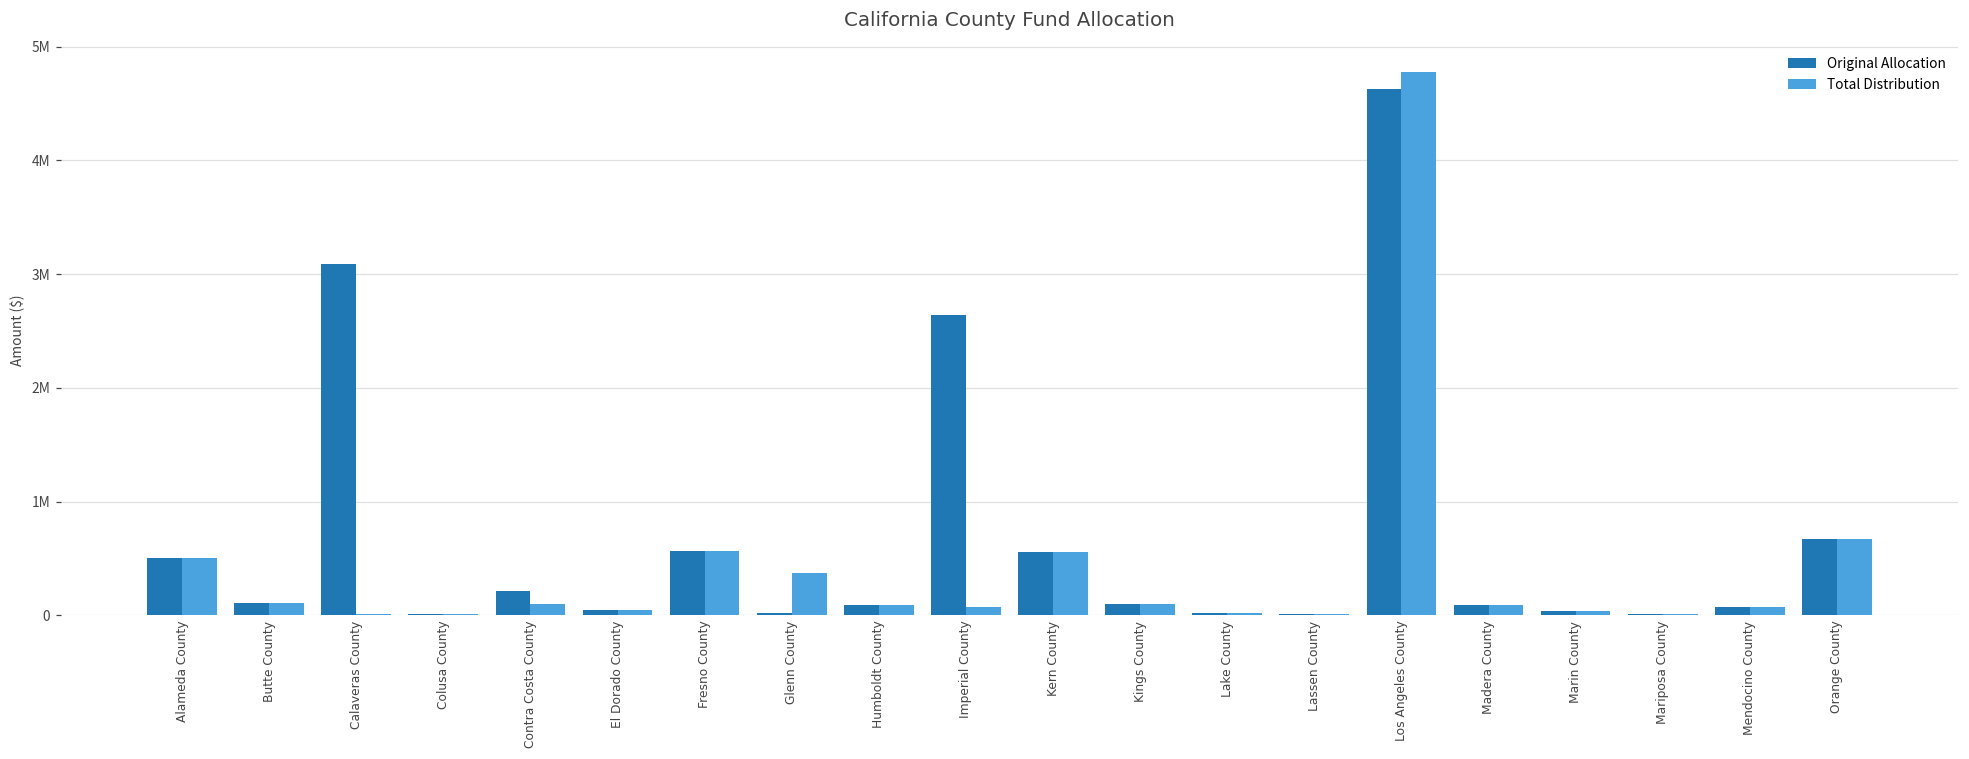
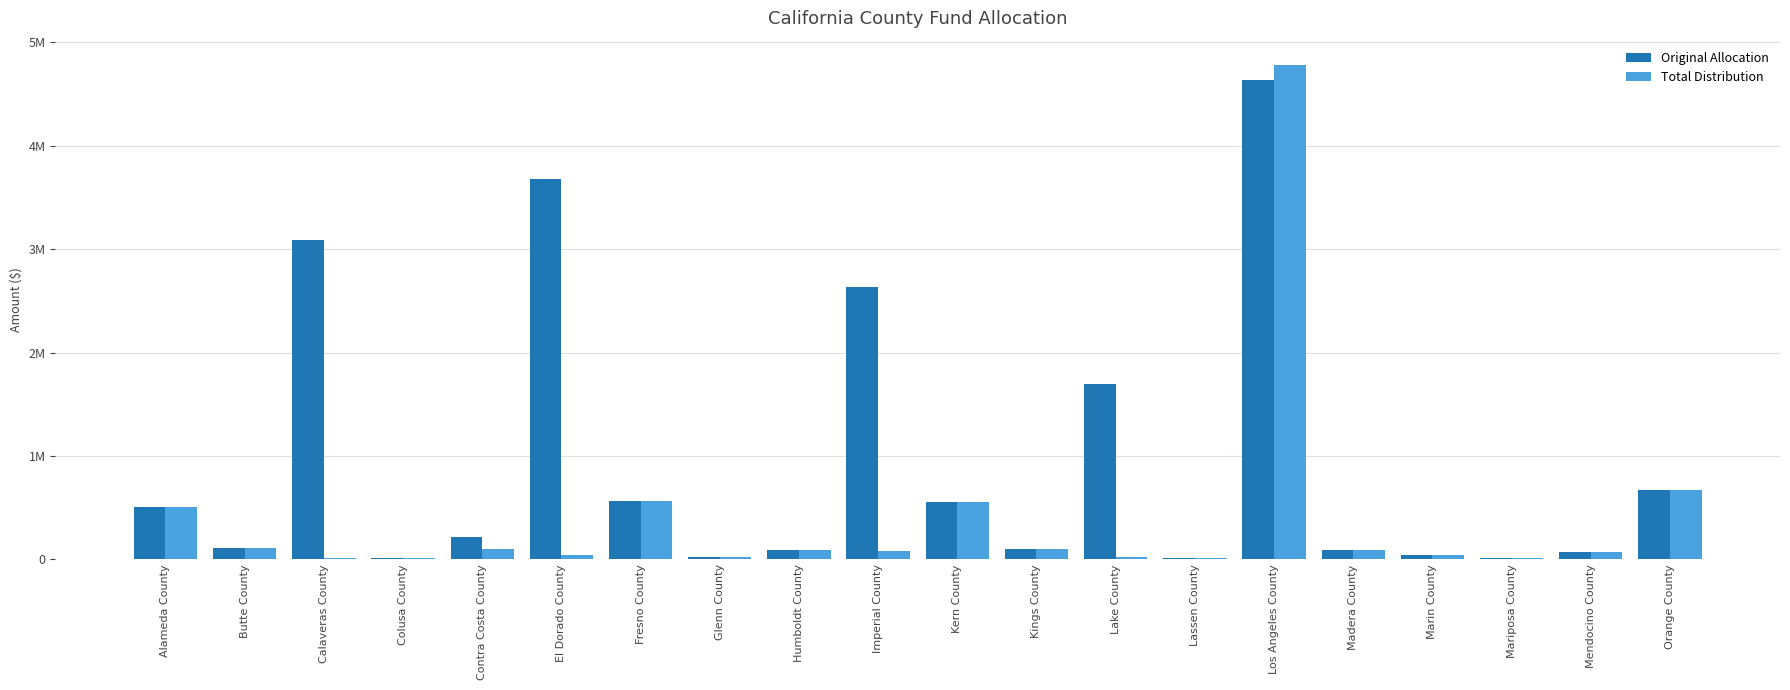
Original Allocation, El Dorado County: 40000 -> 3680000
Total Distribution, Glenn County: 380000 -> 20000
Original Allocation, Lake County: 20000 -> 1700000
